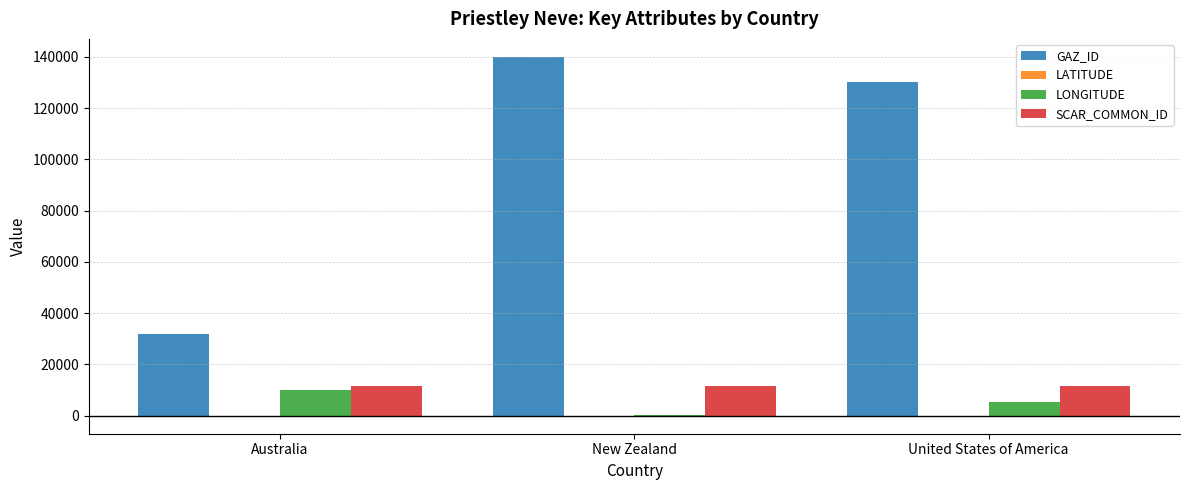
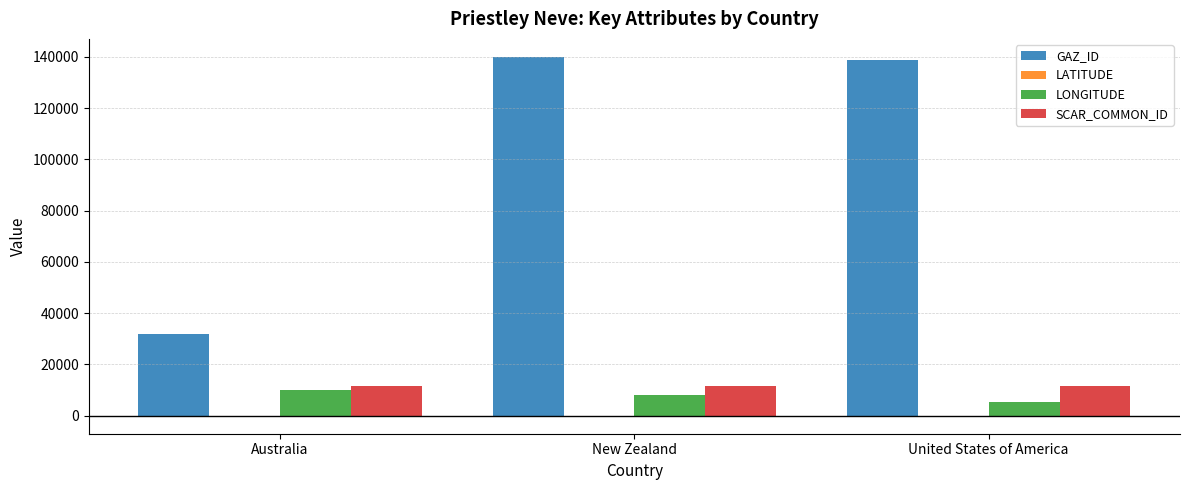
LONGITUDE, New Zealand: 0 -> 8000
GAZ_ID, United States of America: 130000 -> 139000
